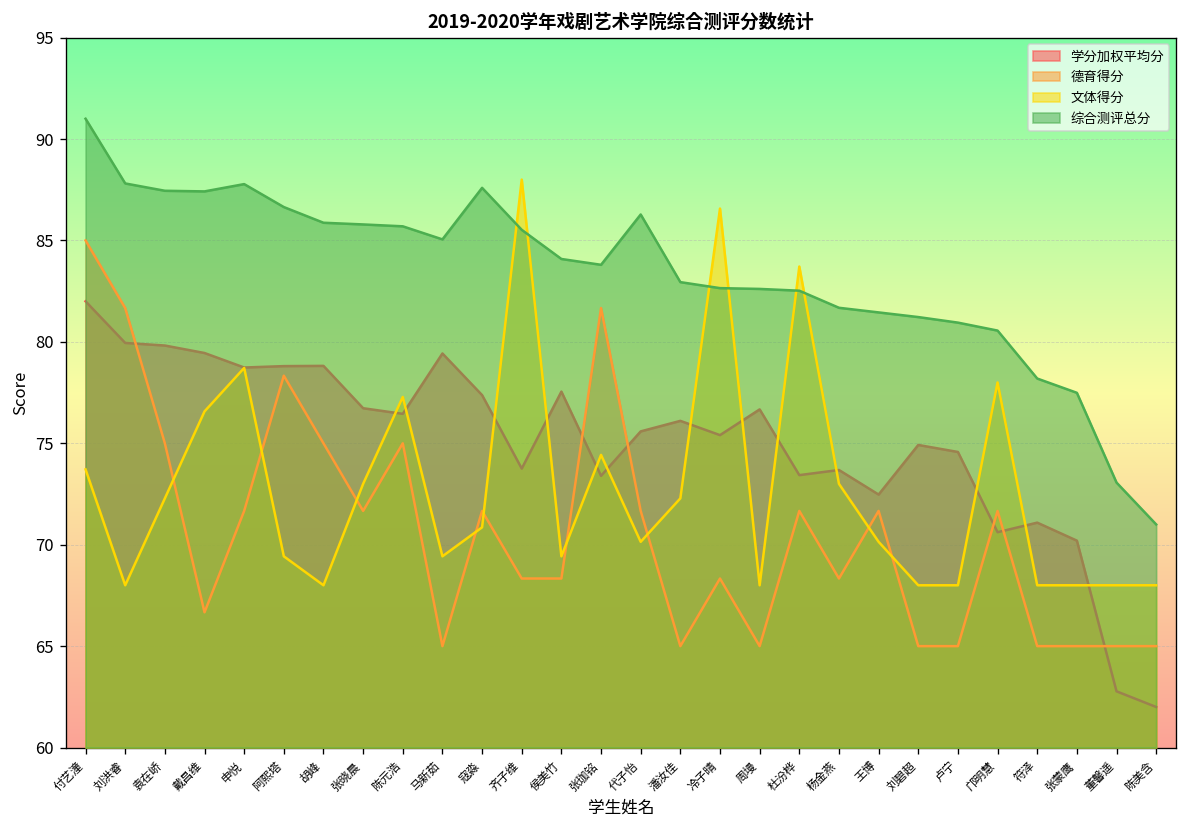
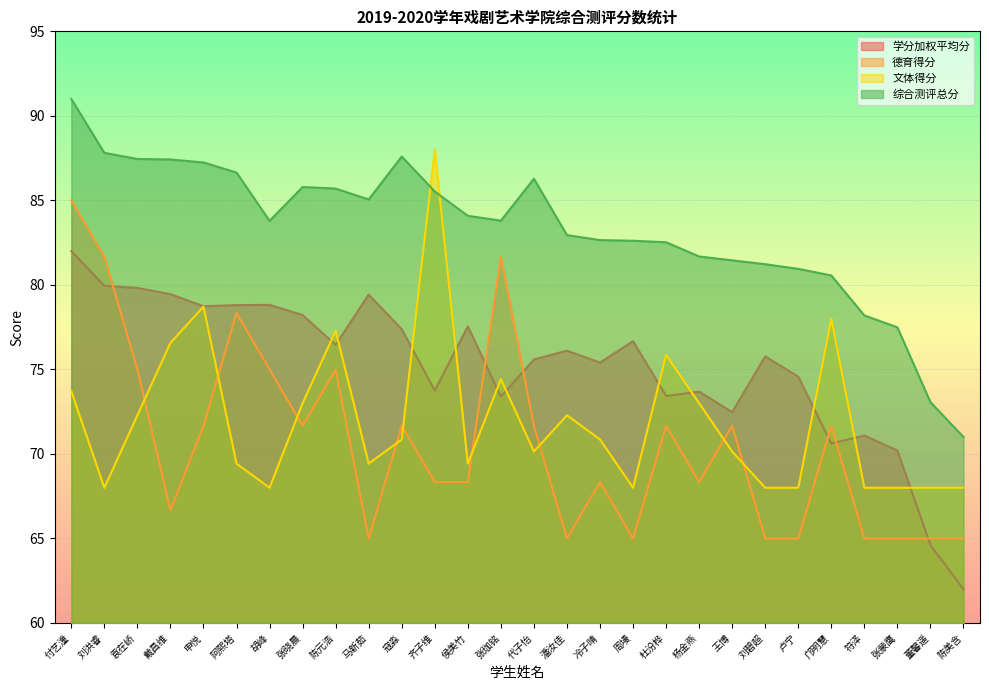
综合测评总分, 申悦: 87.8 -> 87.2
综合测评总分, 胡峰: 85.9 -> 83.8
学分加权平均分, 张晓晨: 76.7 -> 78.2
文体得分, 冷子晴: 86.6 -> 70.9
文体得分, 杜汾桦: 83.7 -> 75.9
学分加权平均分, 刘碧超: 74.9 -> 75.8
学分加权平均分, 董馨遥: 62.8 -> 64.6
